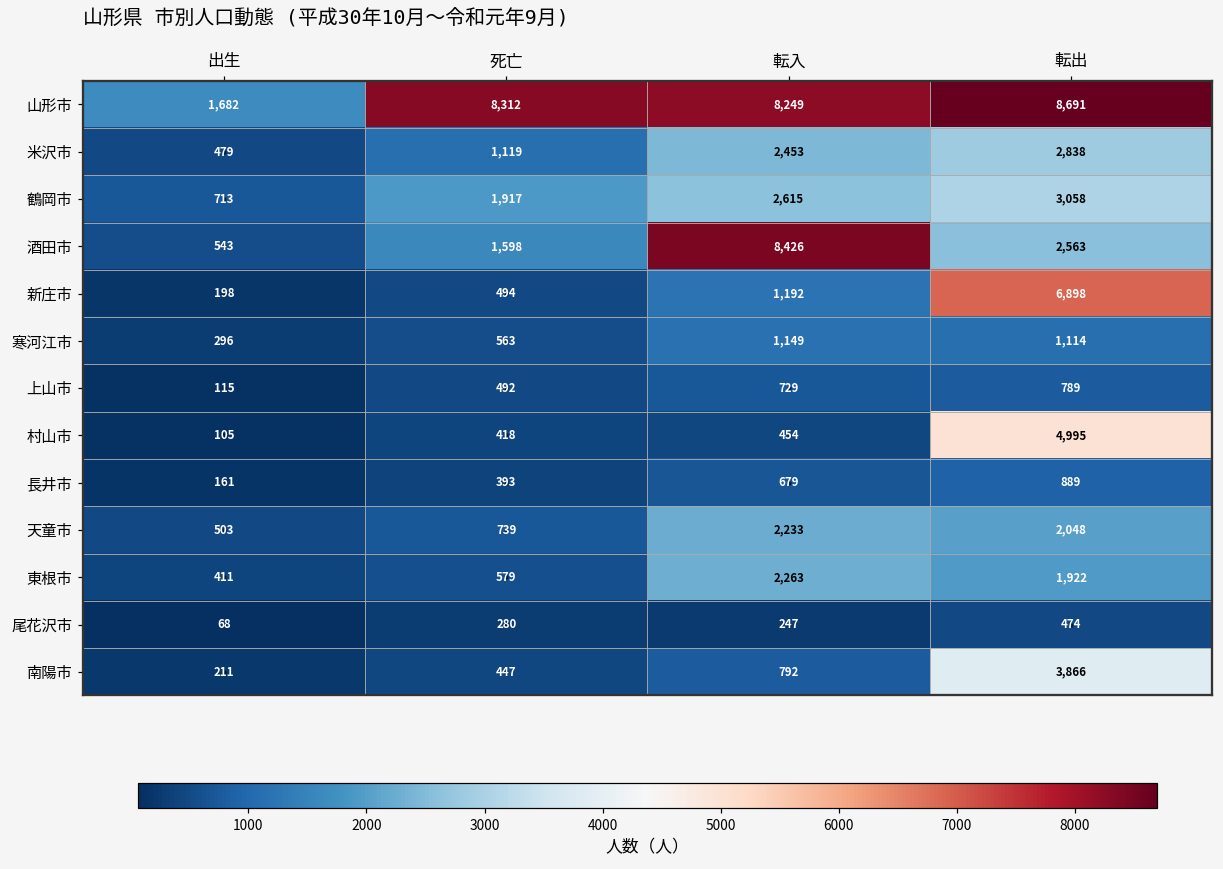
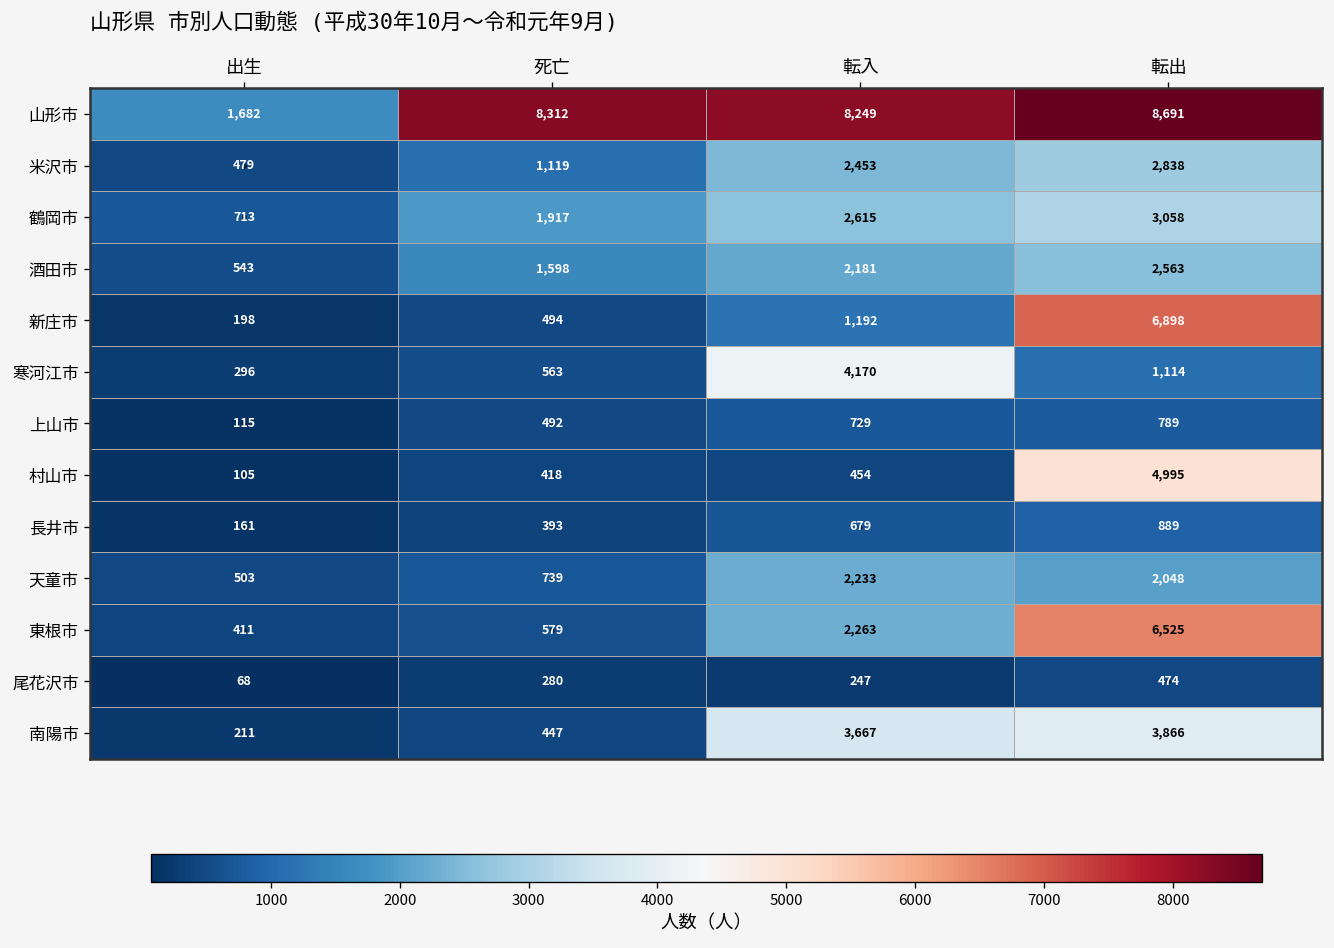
酒田市, 転入: 8,426 -> 2,181
寒河江市, 転入: 1,149 -> 4,170
東根市, 転出: 1,922 -> 6,525
南陽市, 転入: 792 -> 3,667
